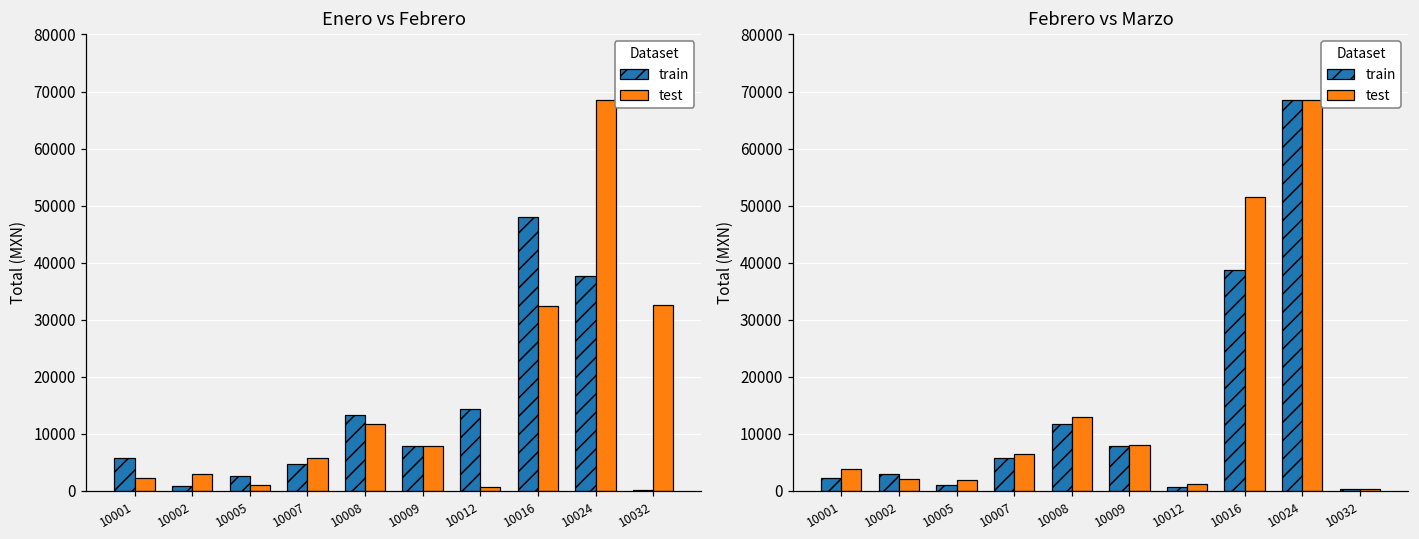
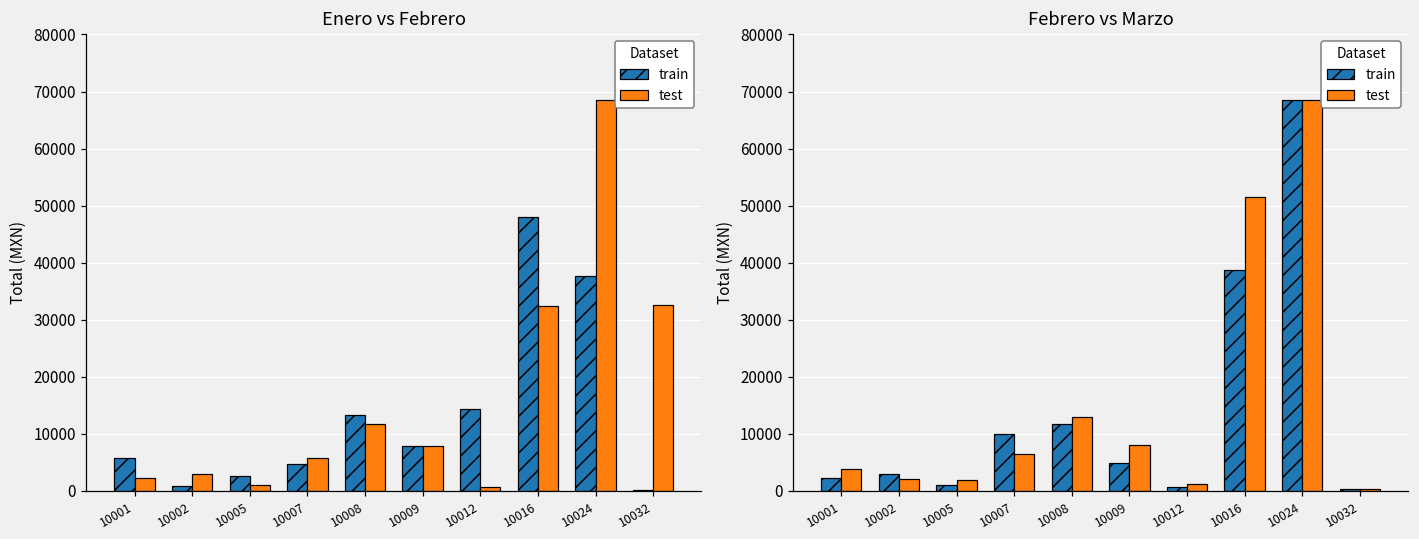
Febrero vs Marzo, train, 10007: 6000 -> 10000
Febrero vs Marzo, train, 10009: 8000 -> 5000
